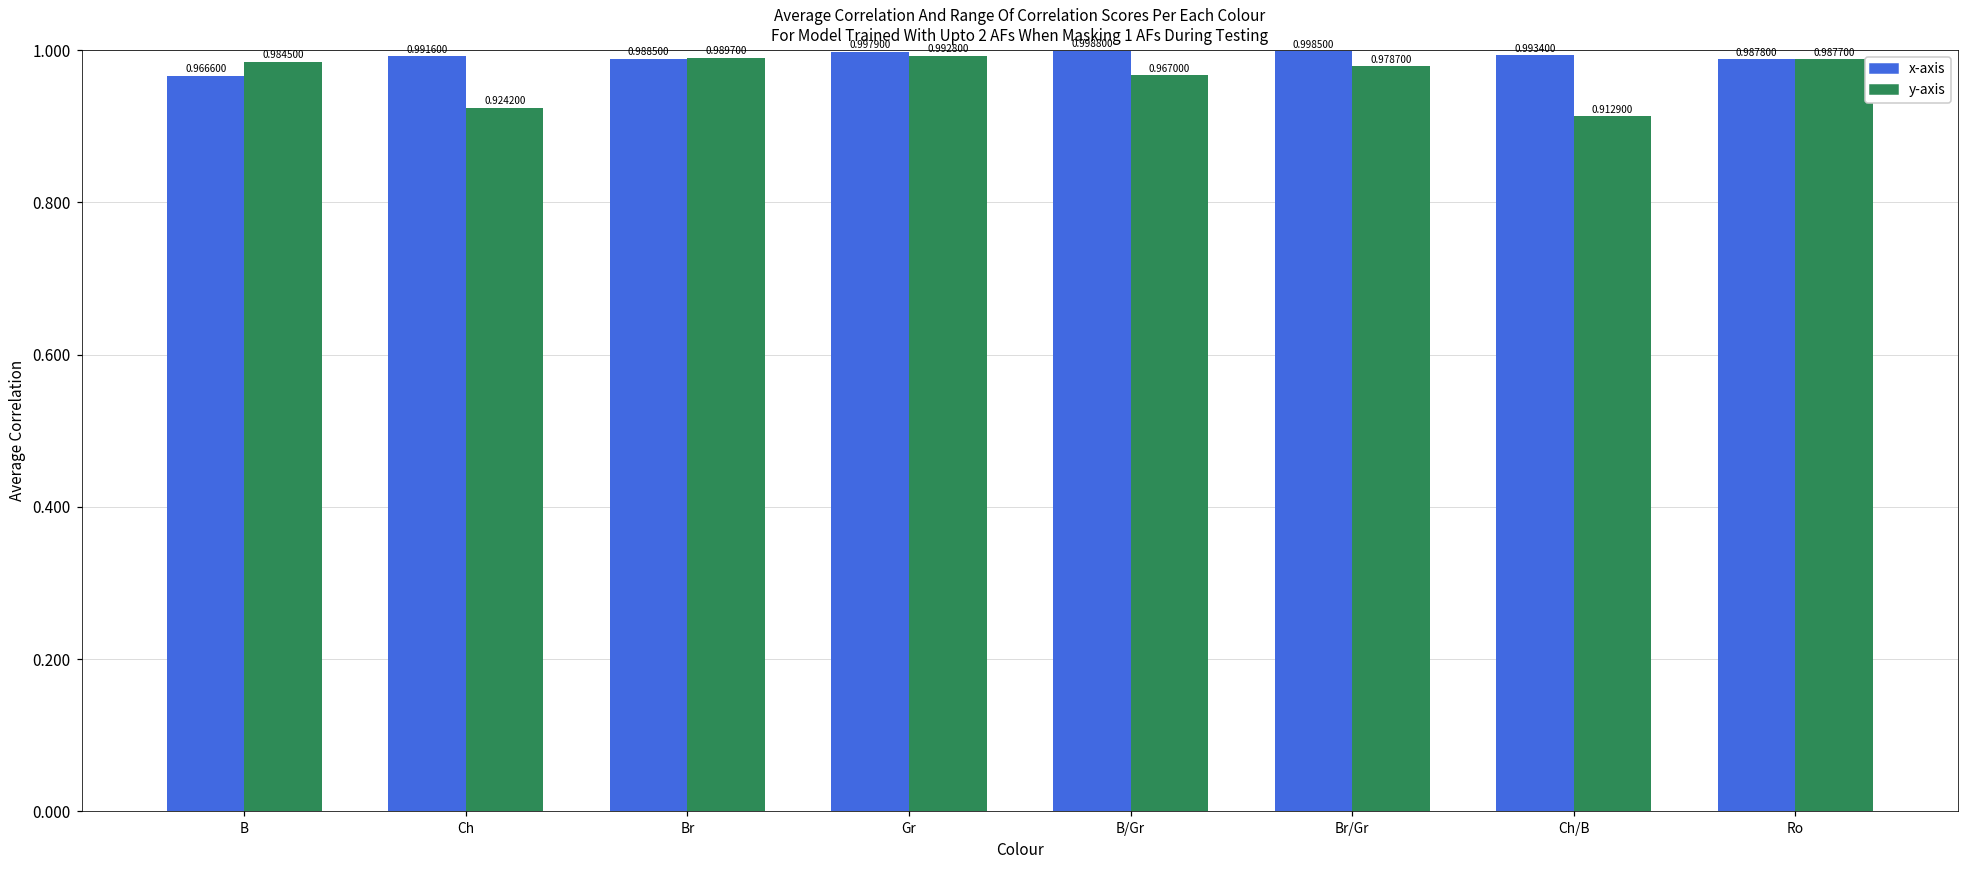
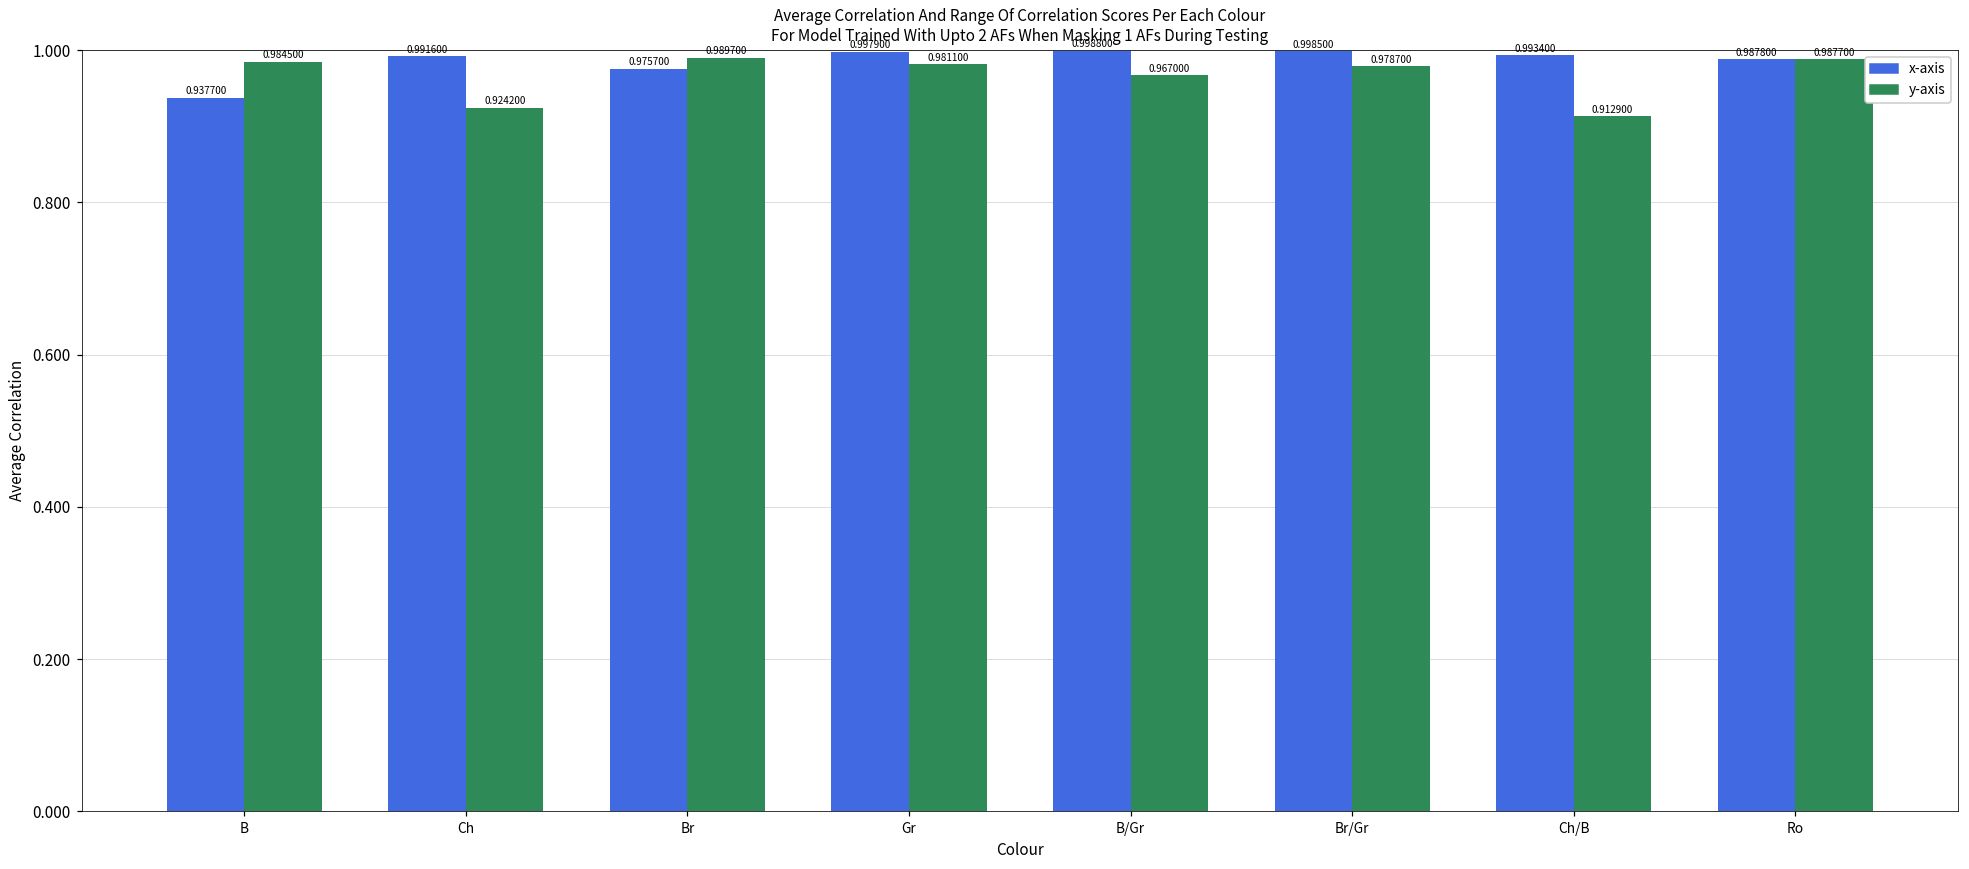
x-axis, B: 0.966600 -> 0.937700
x-axis, Br: 0.988500 -> 0.975700
y-axis, Gr: 0.992800 -> 0.981100
